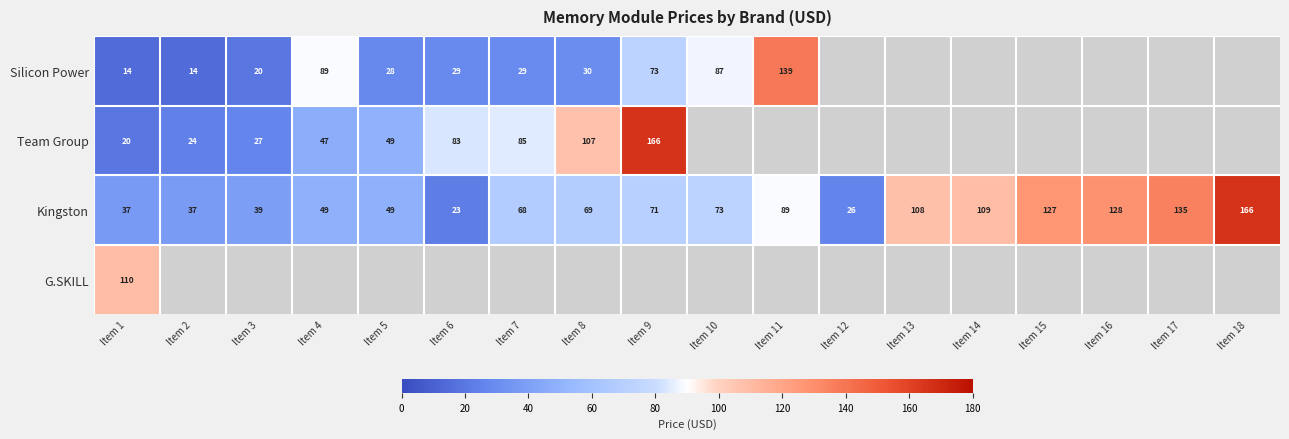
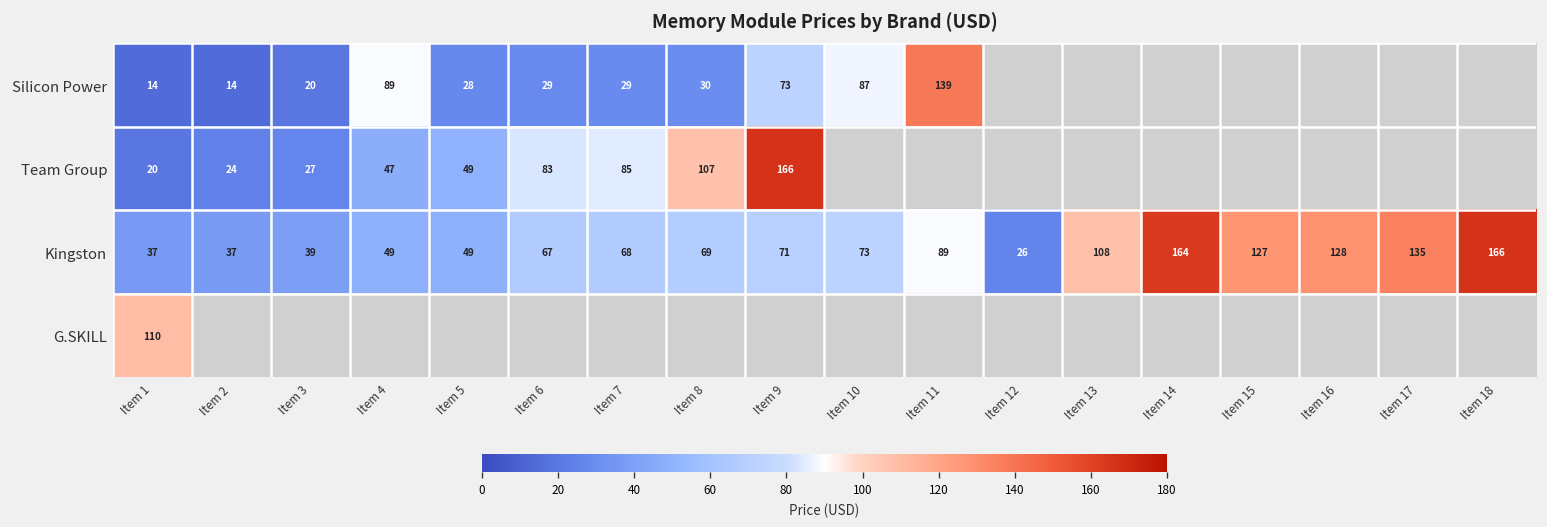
Kingston, Item 6: 23 -> 67
Kingston, Item 14: 109 -> 164
